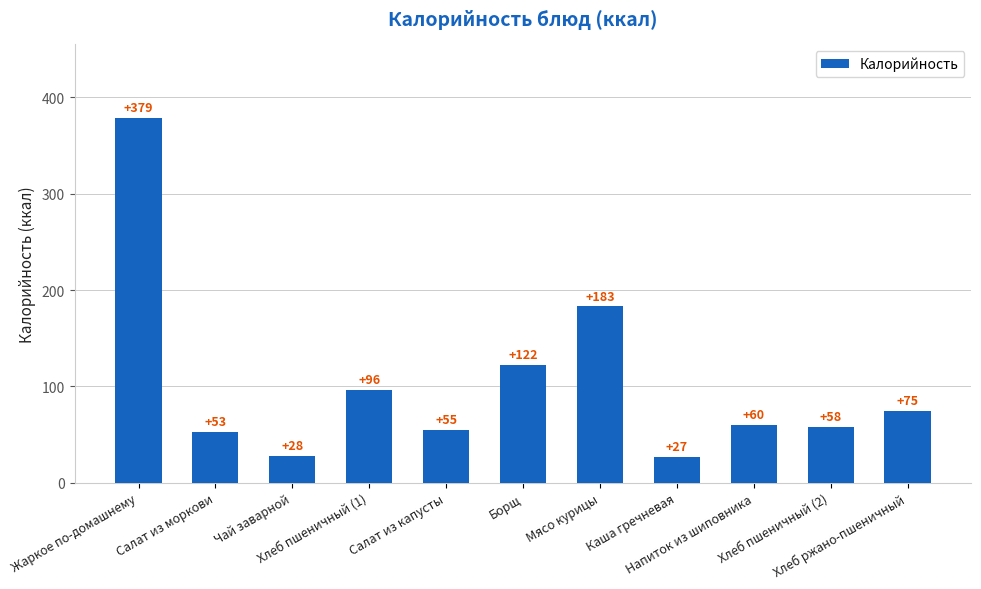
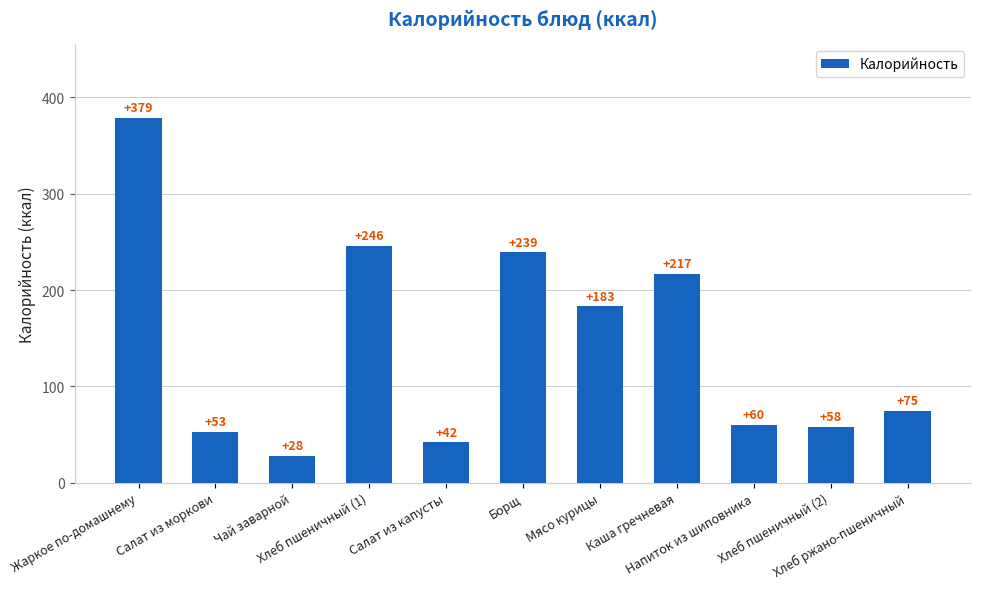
Хлеб пшеничный (1): +96 -> +246
Салат из капусты: +55 -> +42
Борщ: +122 -> +239
Каша гречневая: +27 -> +217
